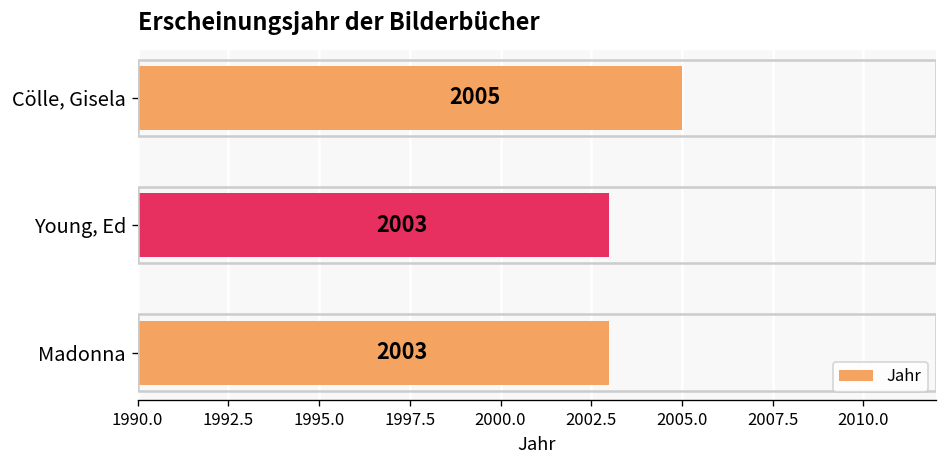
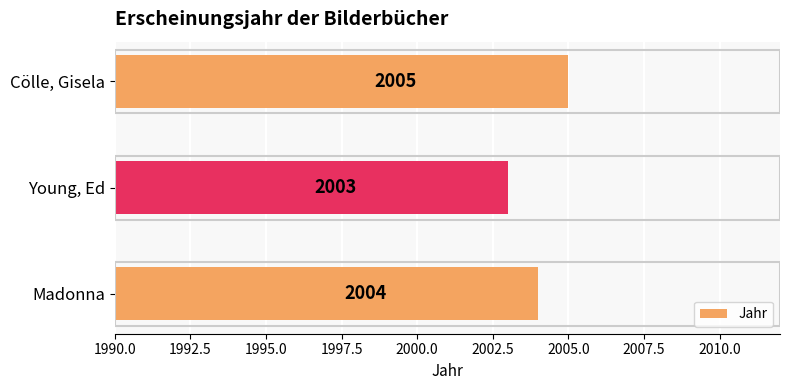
Madonna: 2003 -> 2004
